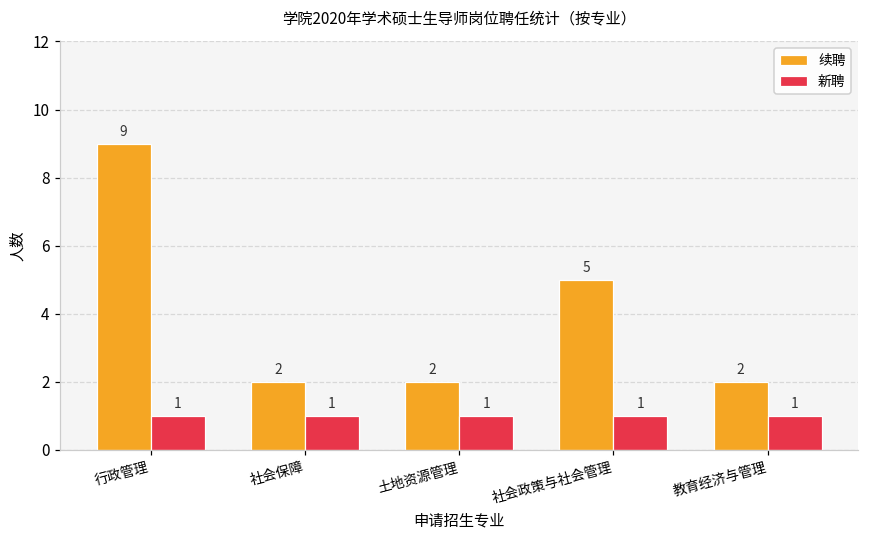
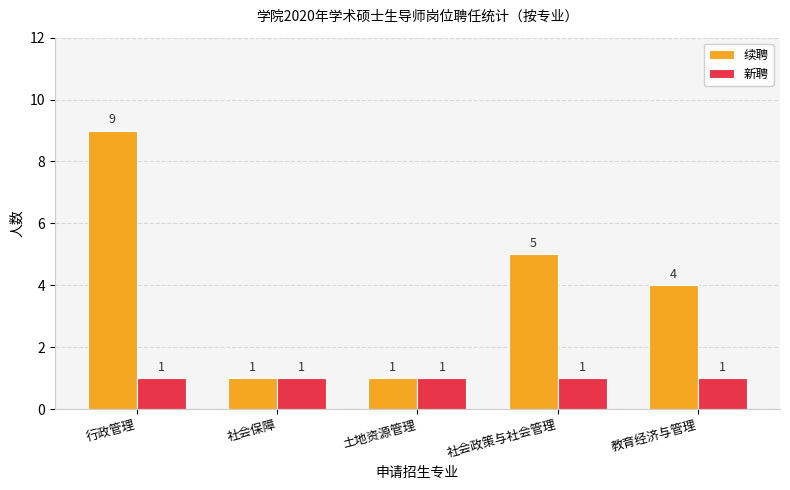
续聘, 社会保障: 2 -> 1
续聘, 土地资源管理: 2 -> 1
续聘, 教育经济与管理: 2 -> 4
